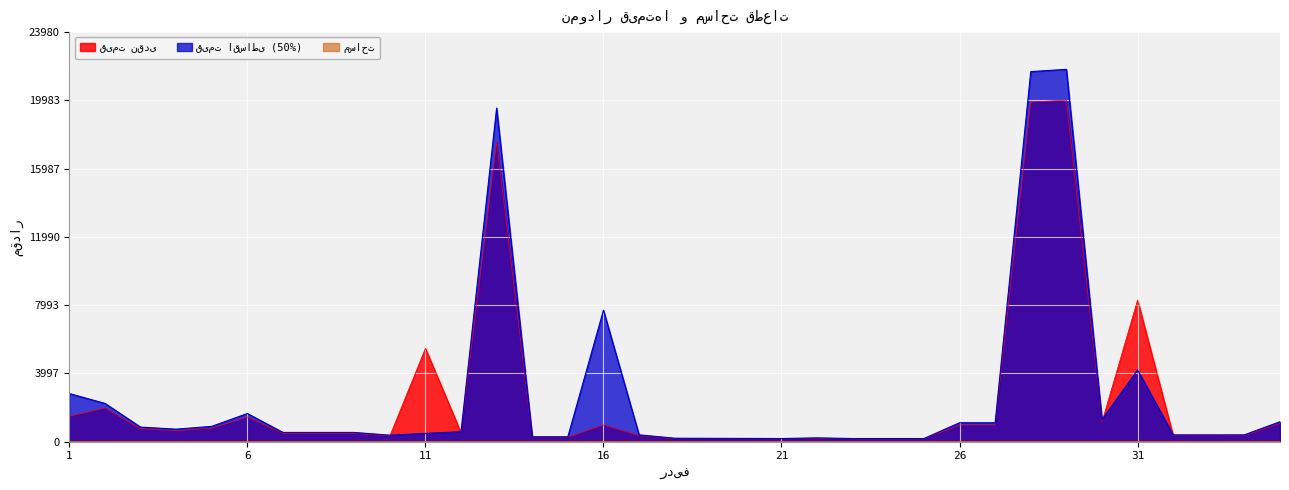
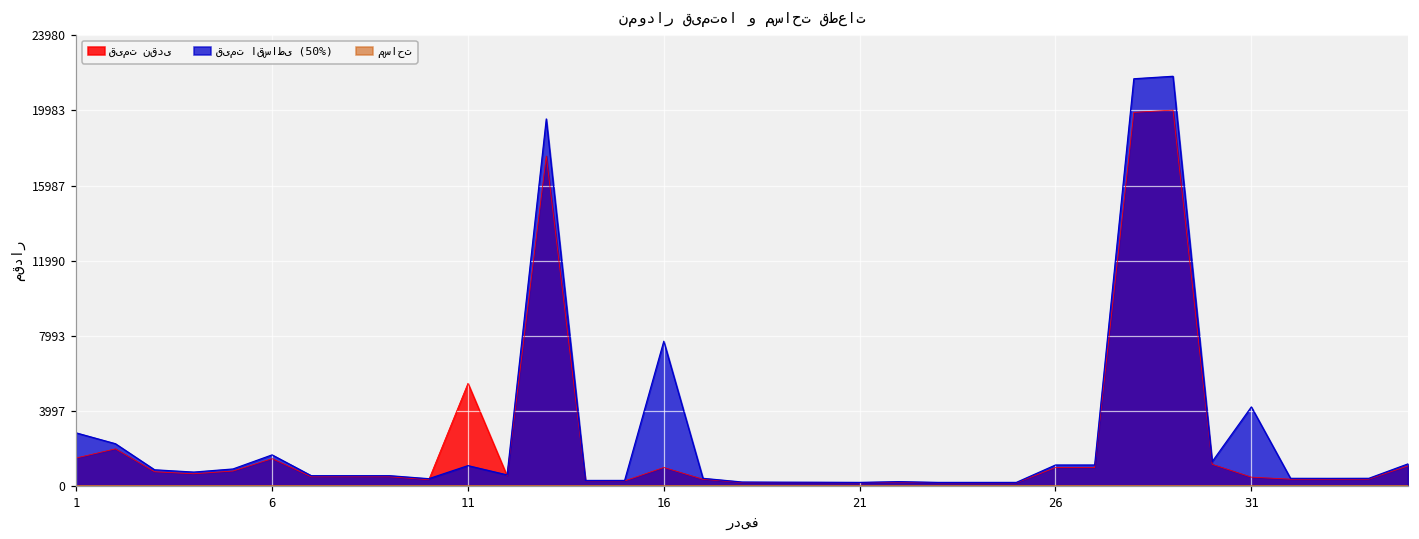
قیمت اقساطی (50%), 11: 500 -> 1100
قیمت نقدی, 31: 8300 -> 500
